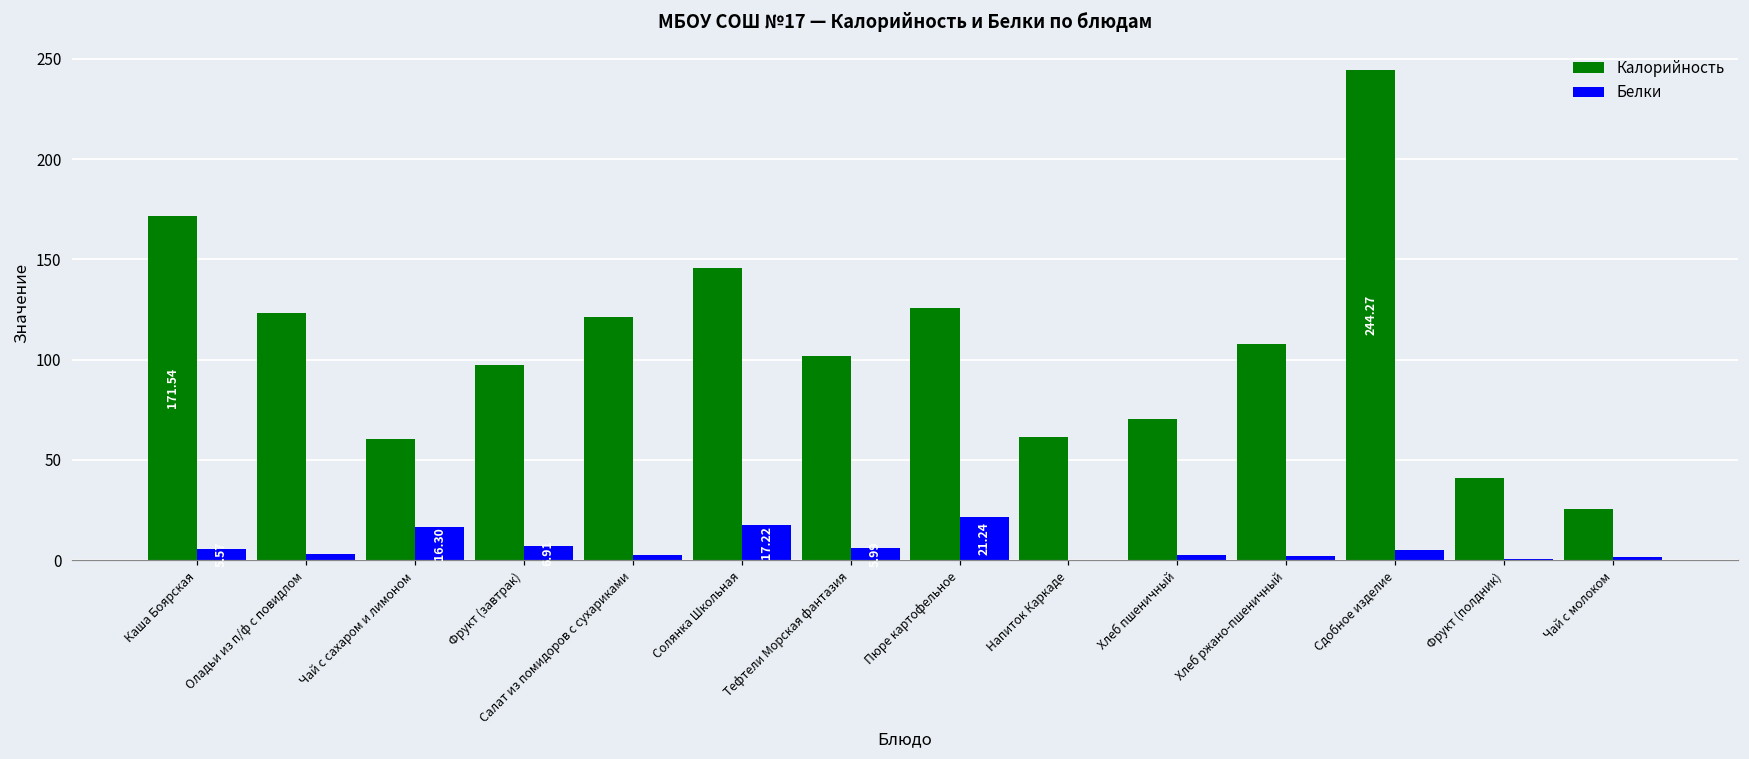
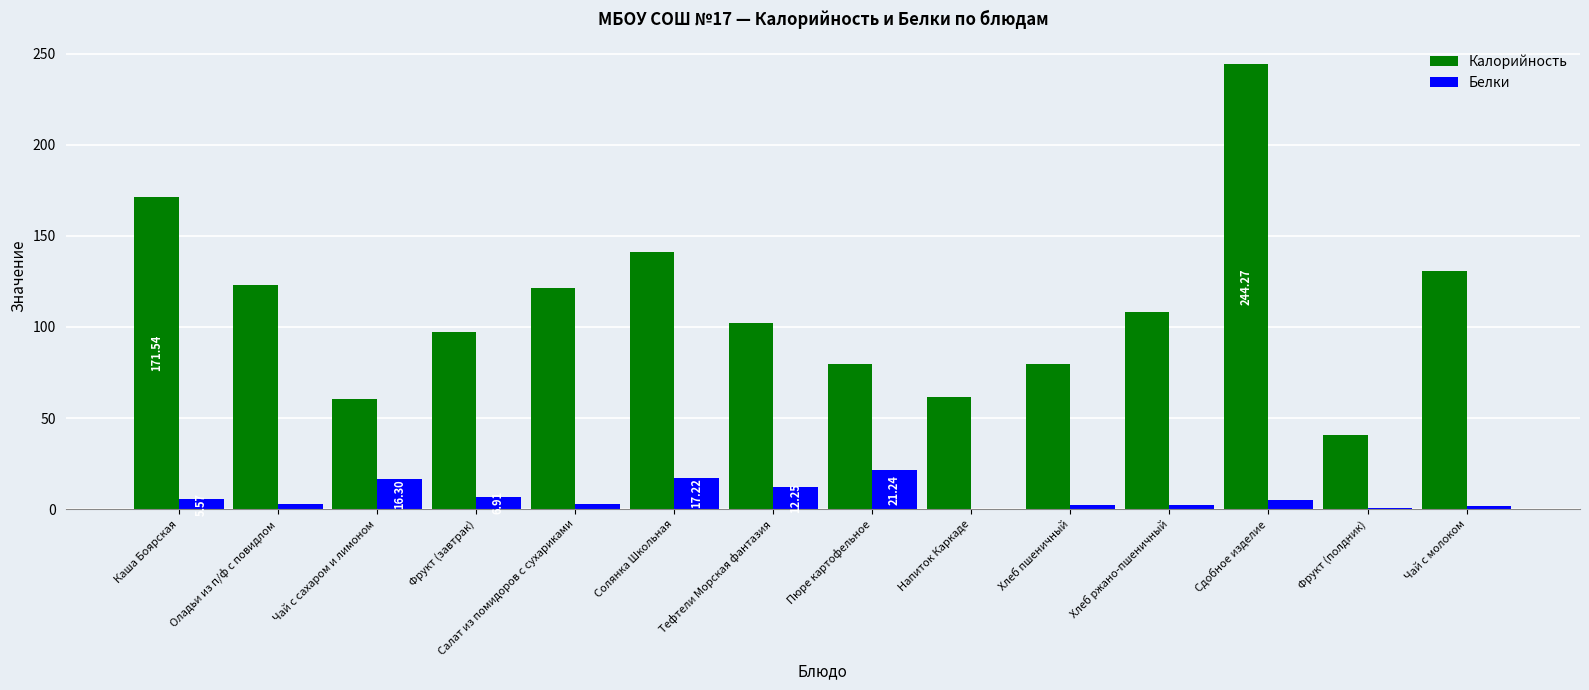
Калорийность, Солянка Школьная: 146 -> 141
Белки, Тефтели Морская фантазия: 6 -> 12
Калорийность, Пюре картофельное: 126 -> 80
Калорийность, Хлеб пшеничный: 70 -> 80
Калорийность, Чай с молоком: 26 -> 131
